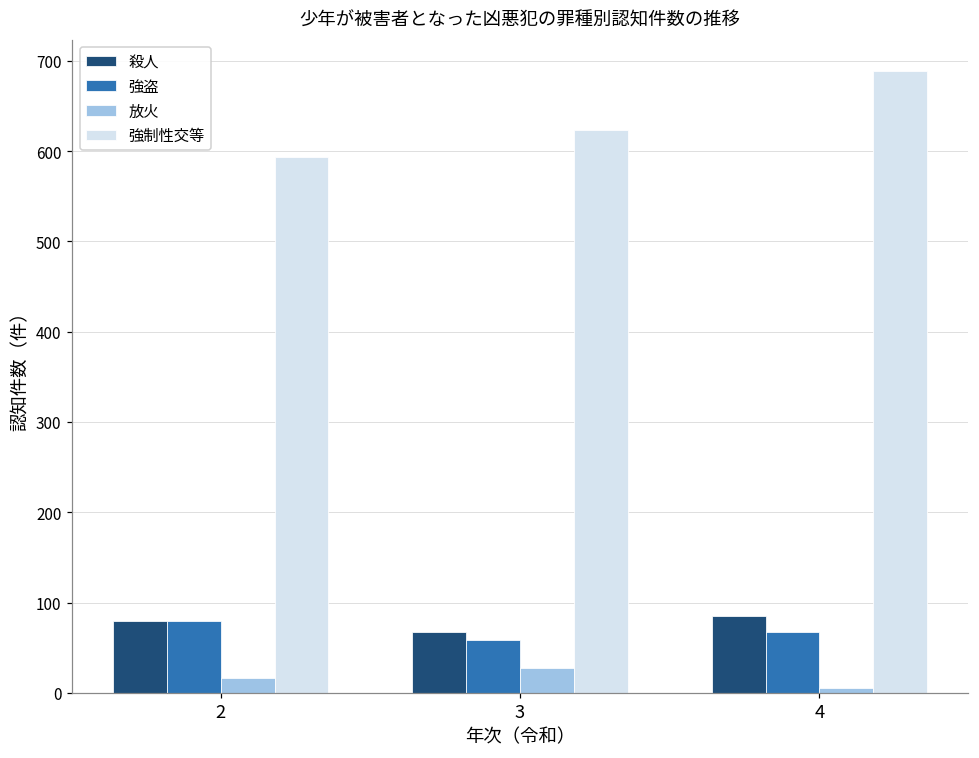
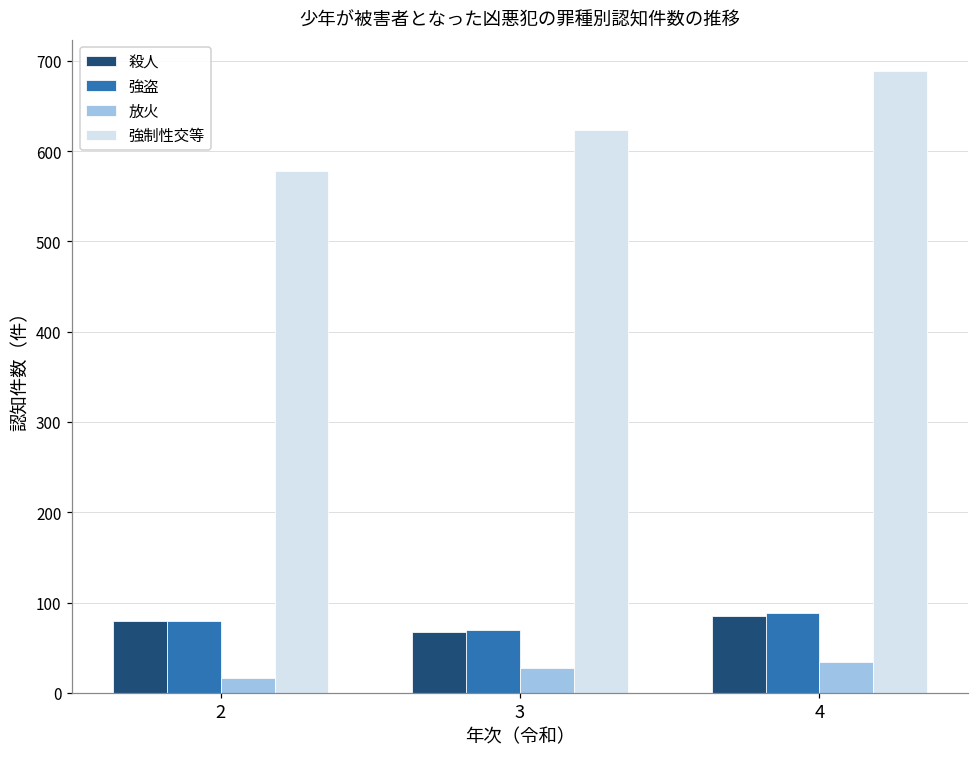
強制性交等, 2: 590 -> 580
強盗, 3: 60 -> 70
強盗, 4: 70 -> 90
放火, 4: 10 -> 30
